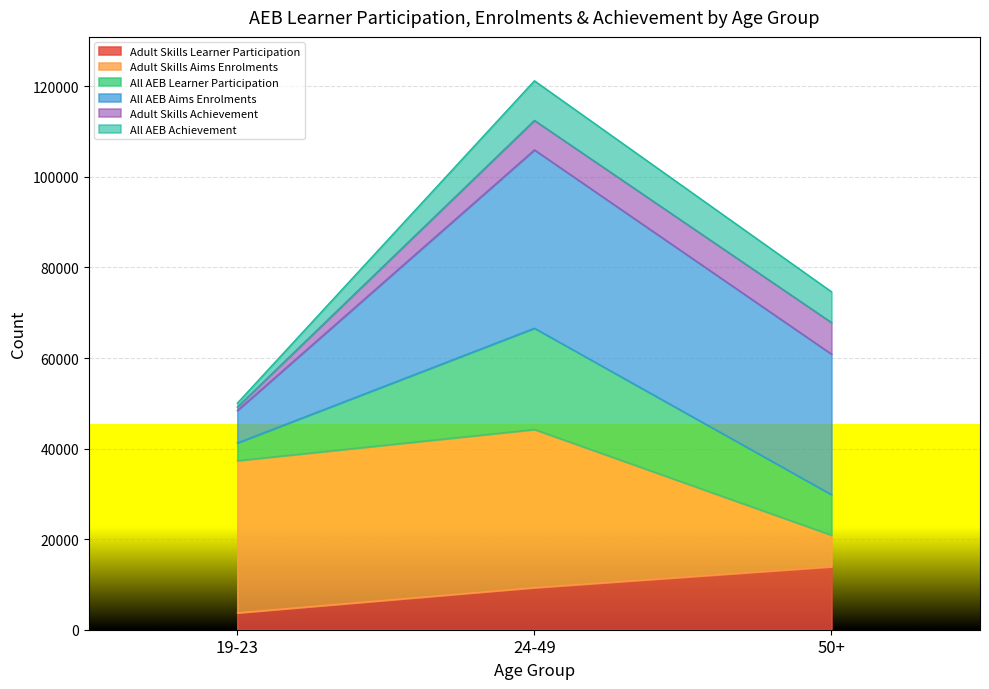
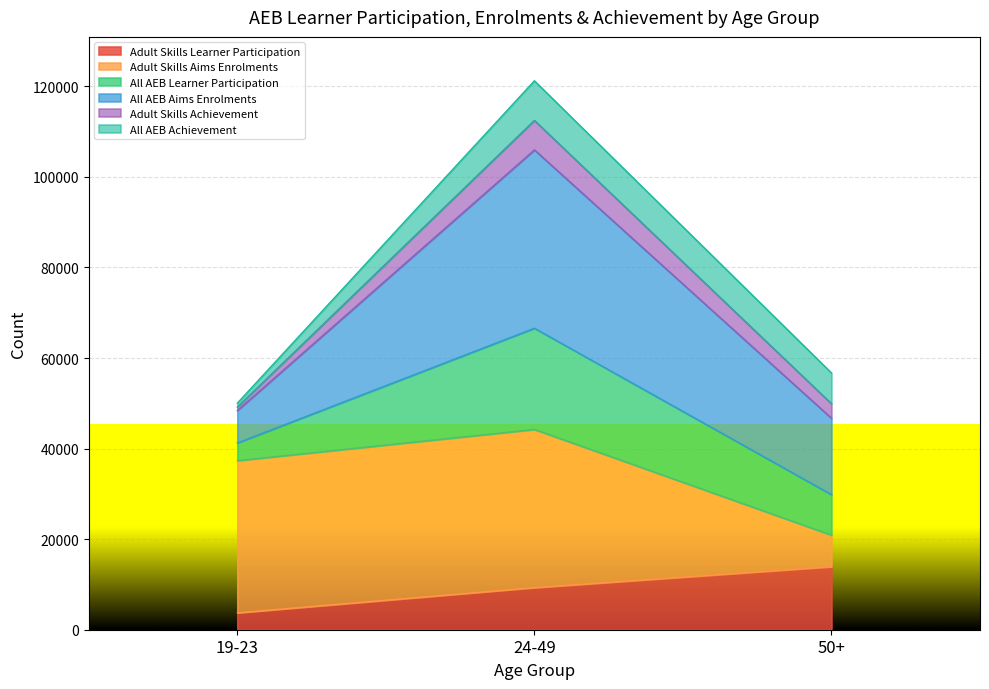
All AEB Aims Enrolments, 50+: 31000 -> 17000
Adult Skills Achievement, 50+: 7000 -> 3000
